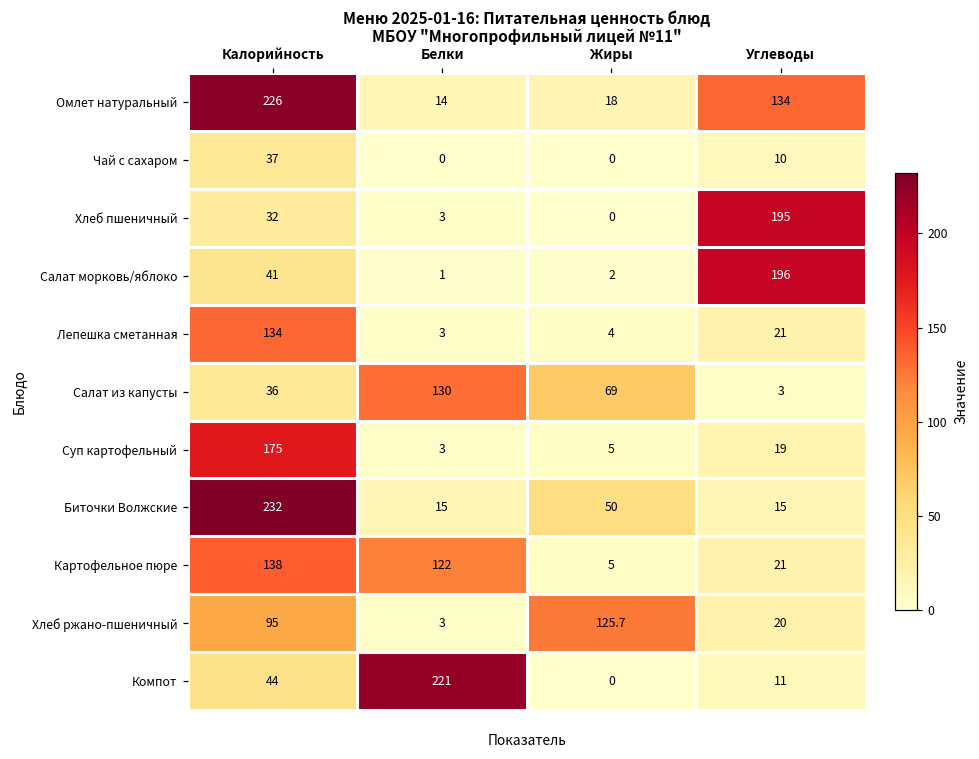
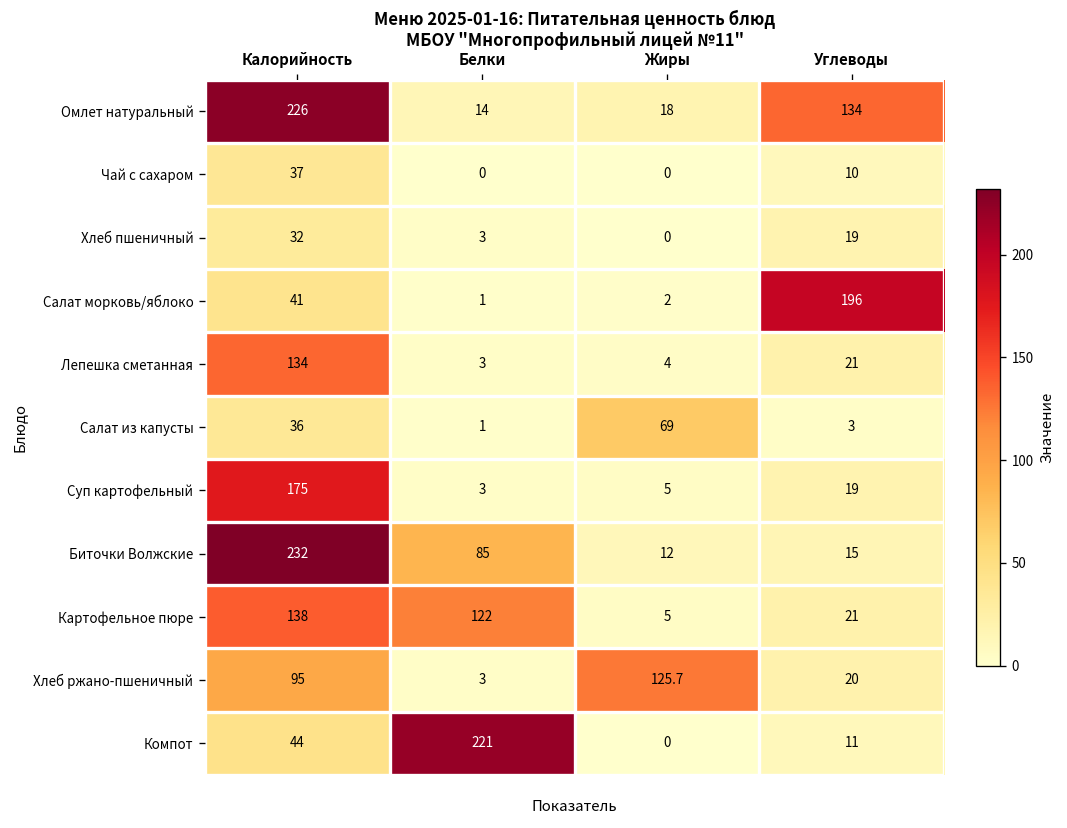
Хлеб пшеничный, Углеводы: 195 -> 19
Салат из капусты, Белки: 130 -> 1
Биточки Волжские, Белки: 15 -> 85
Биточки Волжские, Жиры: 50 -> 12
